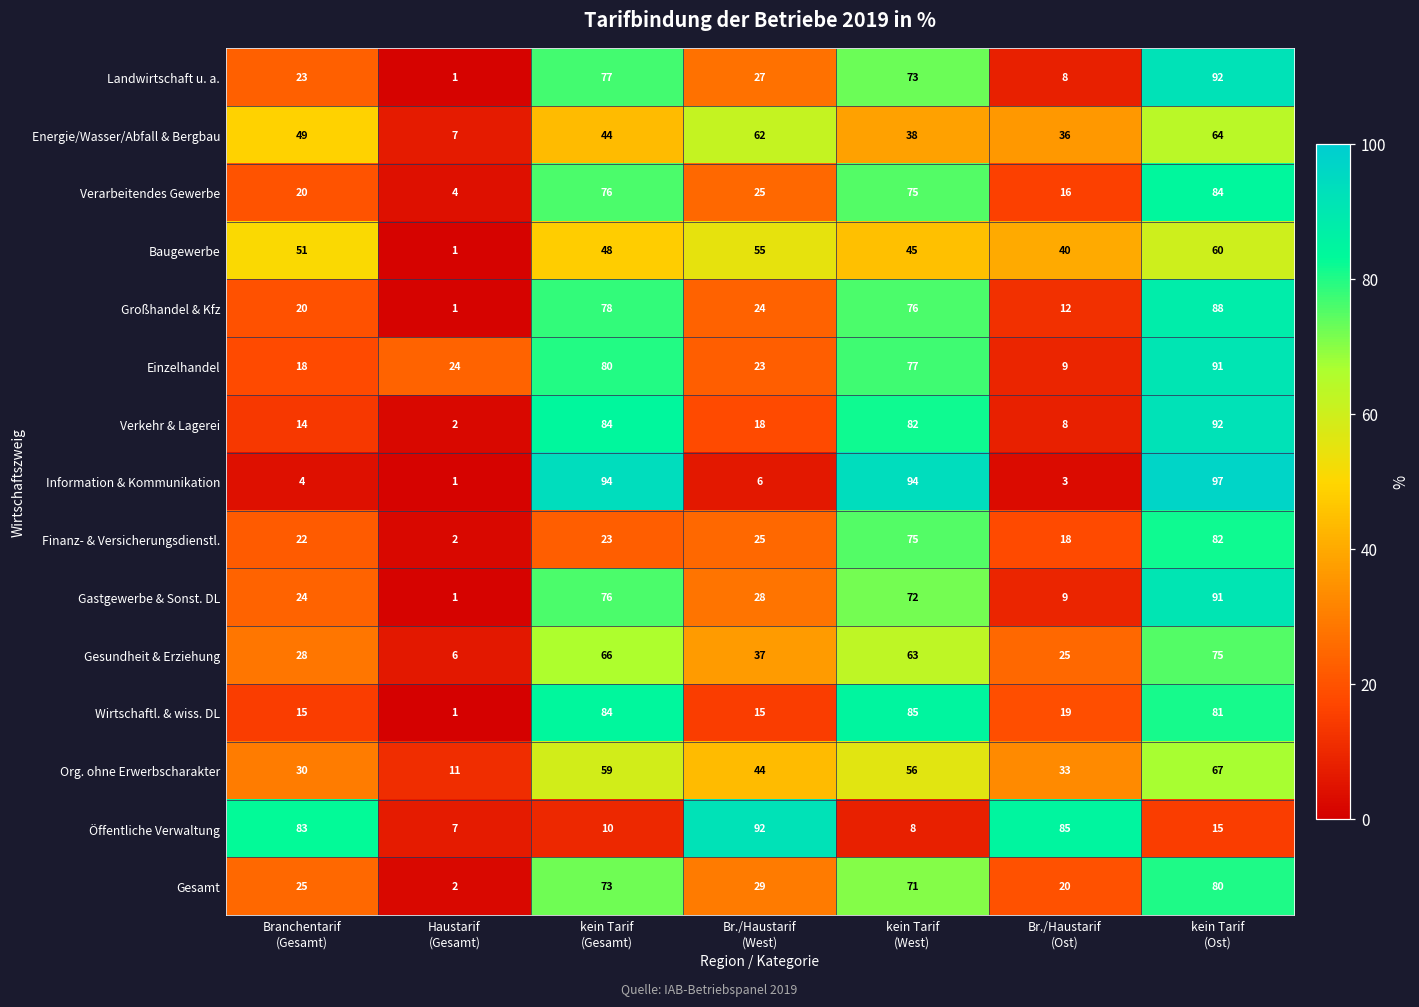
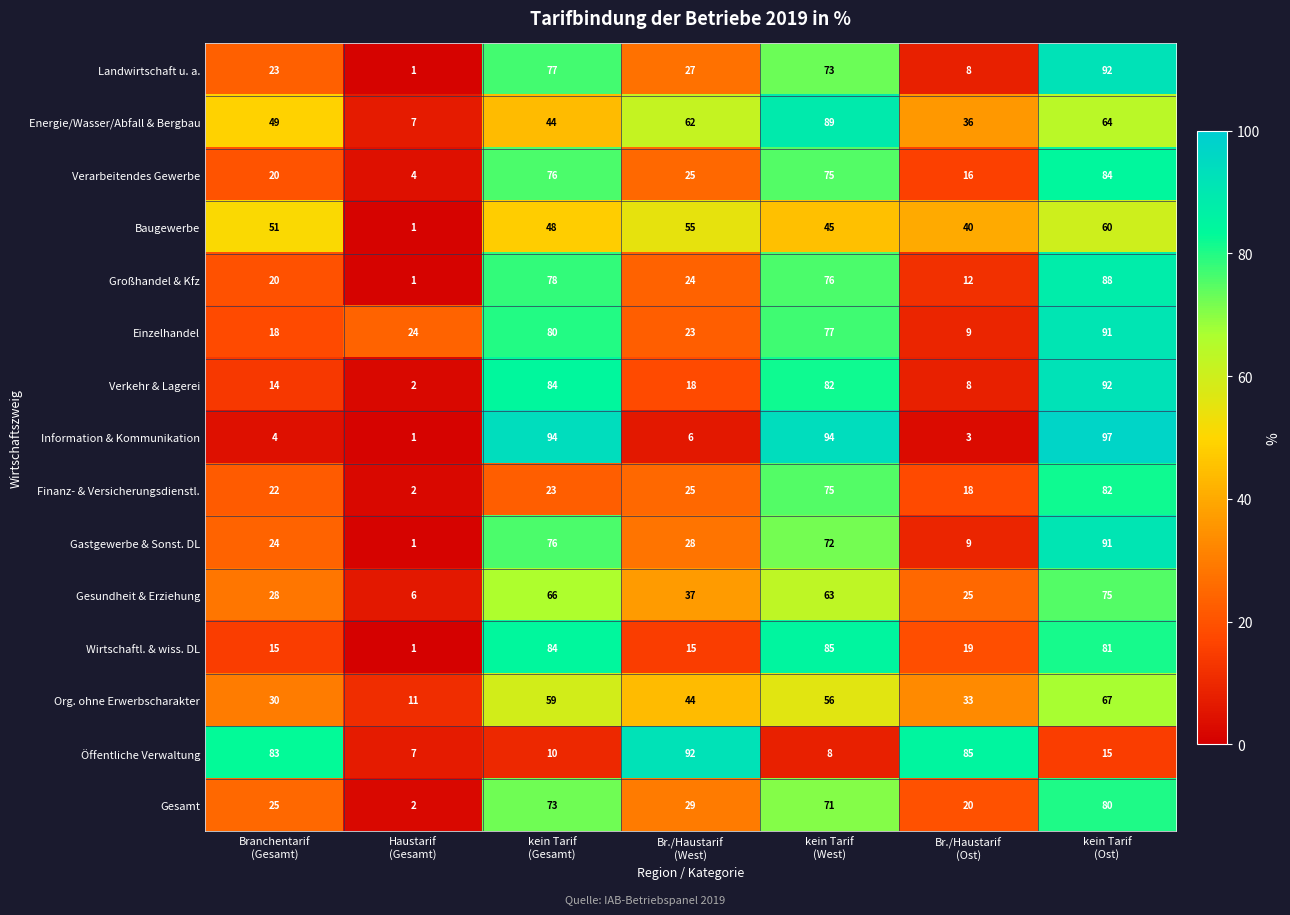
Energie/Wasser/Abfall & Bergbau, kein Tarif (West): 38 -> 89
